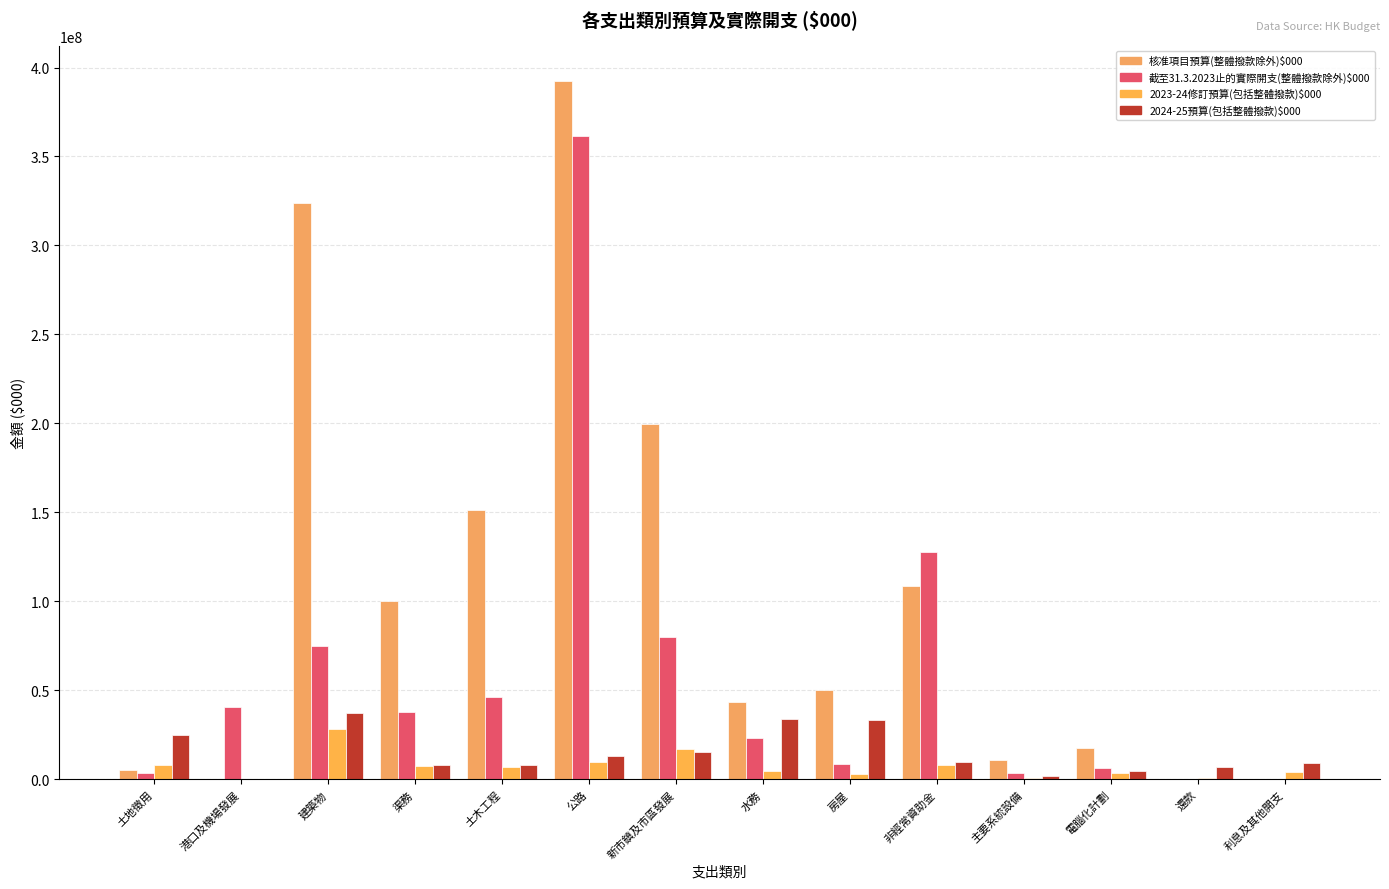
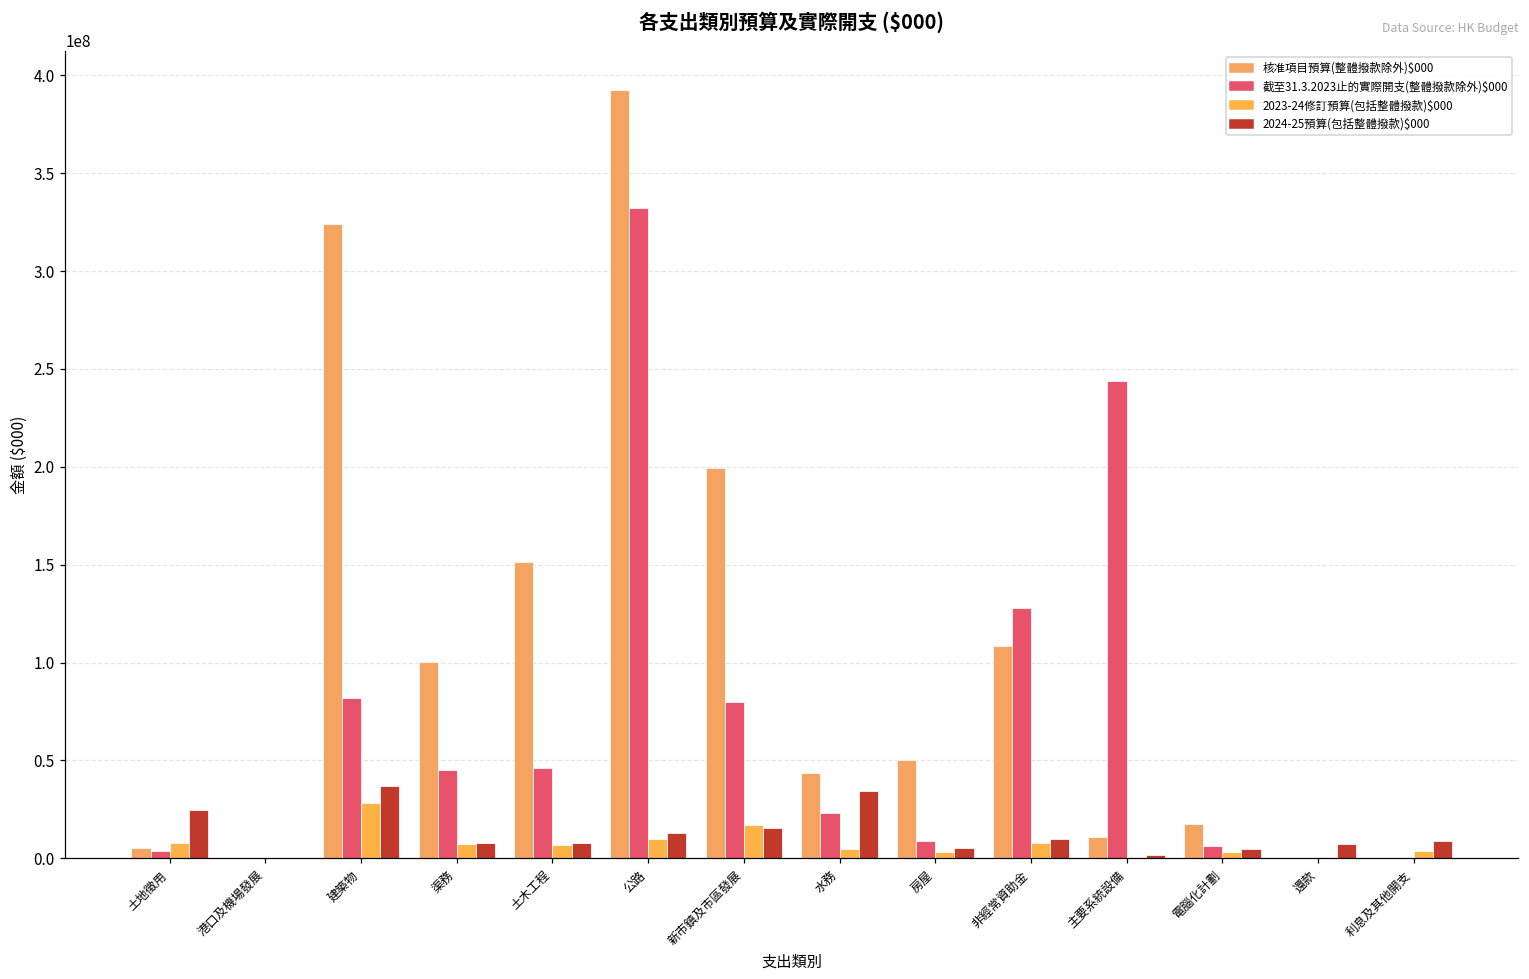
截至31.3.2023止的實際開支(整體撥款除外)$000, 港口及機場發展: 41000000 -> 0
截至31.3.2023止的實際開支(整體撥款除外)$000, 建築物: 75000000 -> 82000000
截至31.3.2023止的實際開支(整體撥款除外)$000, 渠務: 38000000 -> 45000000
截至31.3.2023止的實際開支(整體撥款除外)$000, 公路: 362000000 -> 332000000
2024-25預算(包括整體撥款)$000, 房屋: 34000000 -> 5000000
截至31.3.2023止的實際開支(整體撥款除外)$000, 主要系統設備: 3000000 -> 244000000
